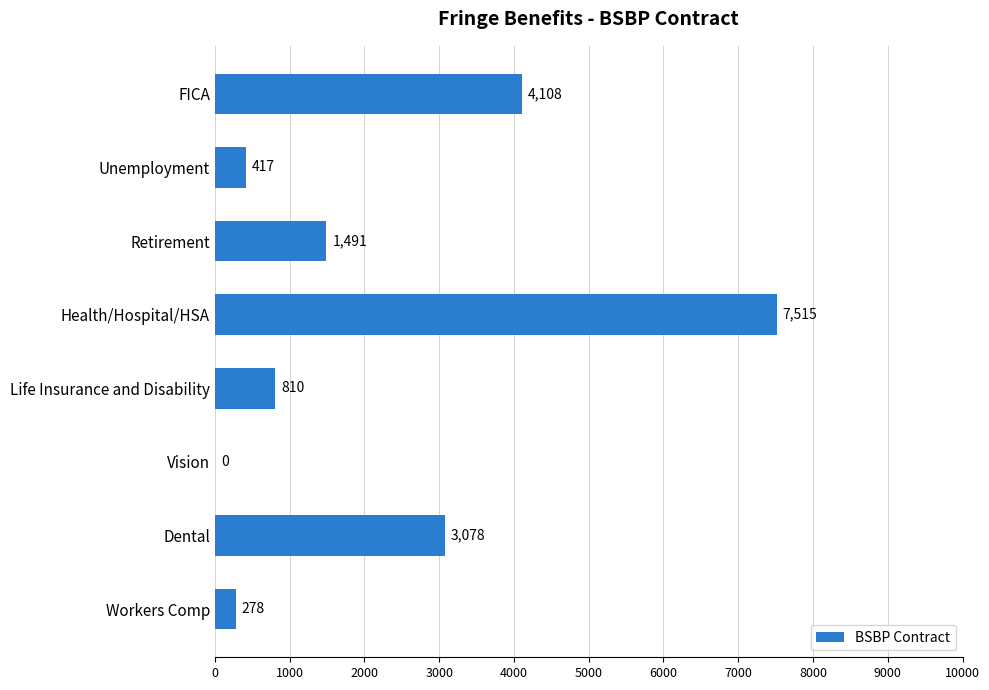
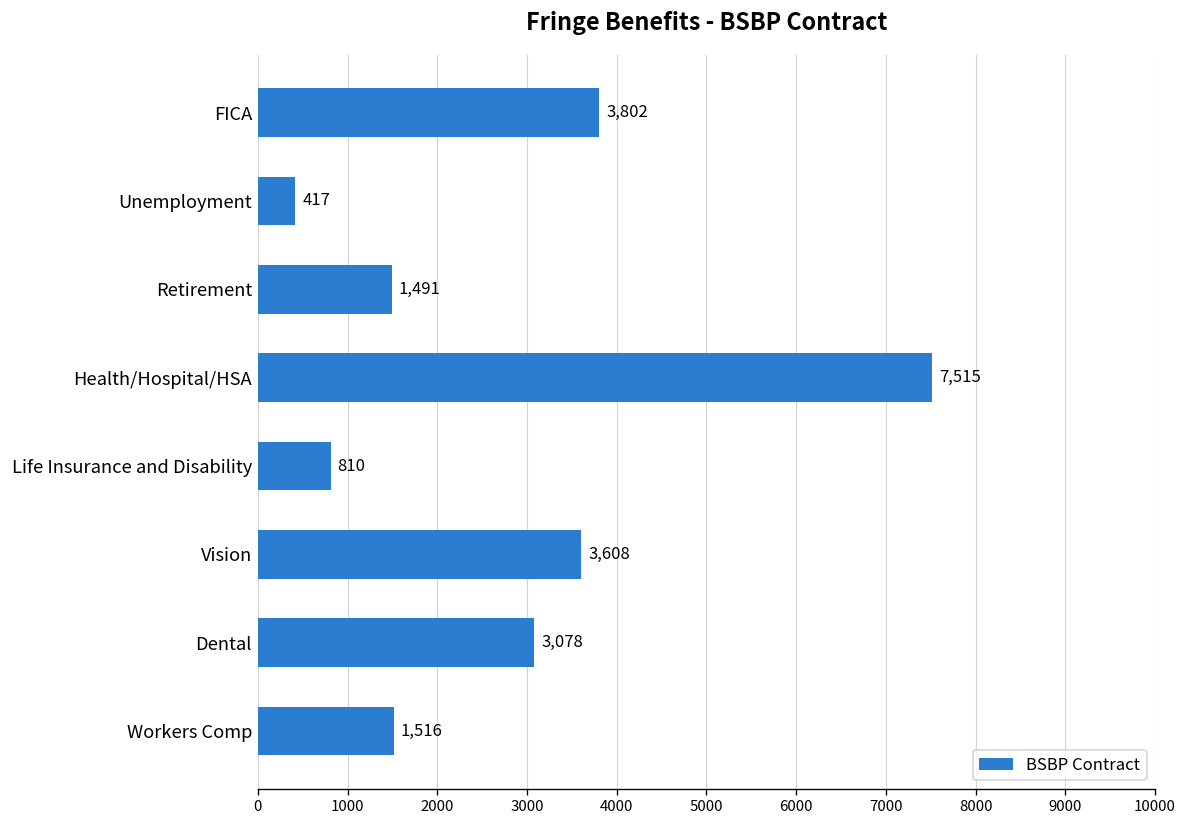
FICA: 4,108 -> 3,802
Vision: 0 -> 3,608
Workers Comp: 278 -> 1,516
